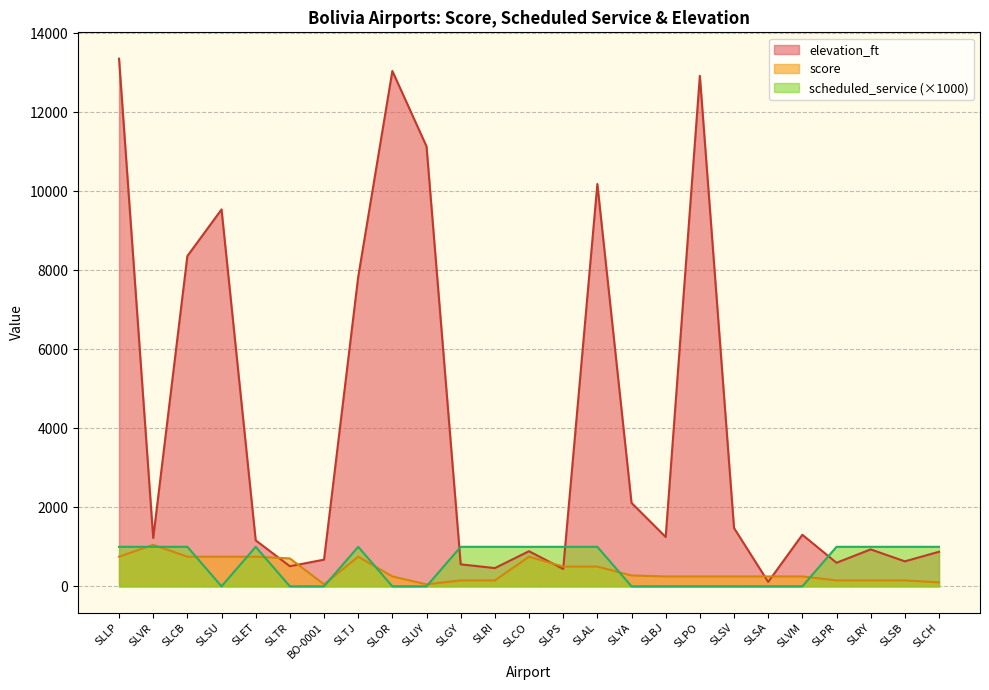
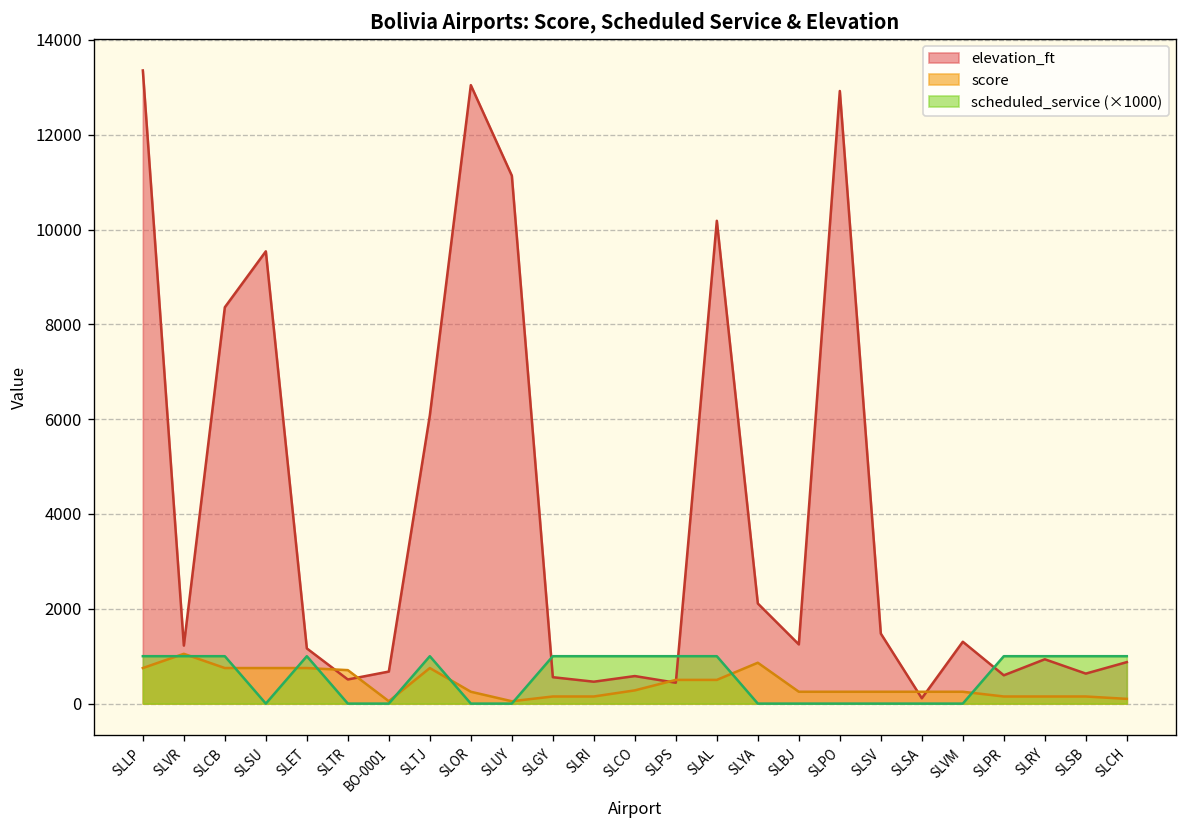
elevation_ft, SLTJ: 7800 -> 6100
elevation_ft, SLCO: 900 -> 600
score, SLCO: 800 -> 300
score, SLYA: 300 -> 900
